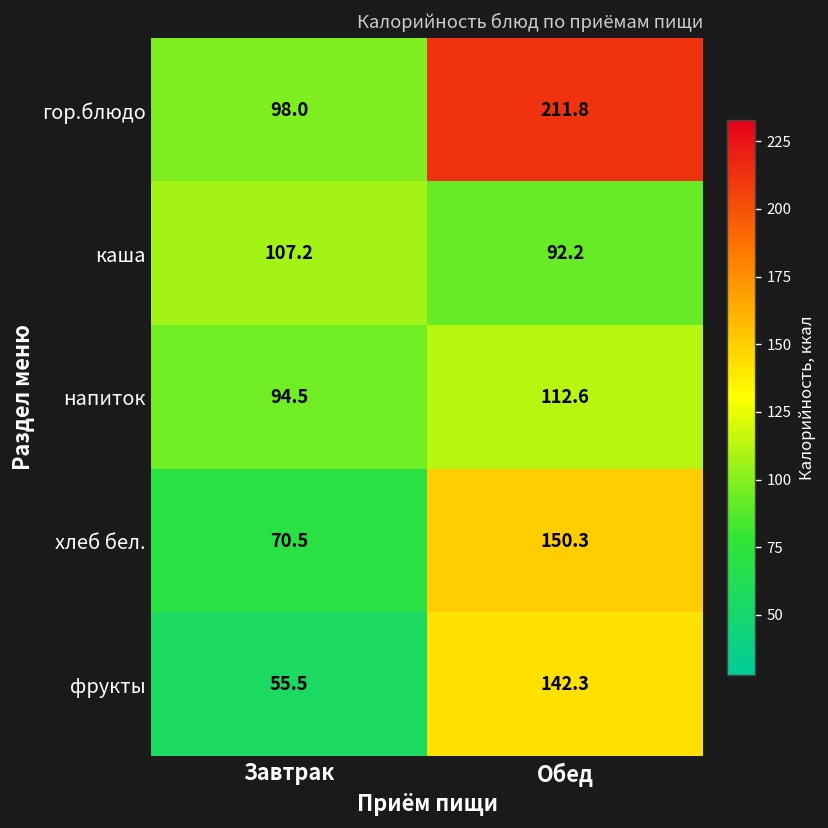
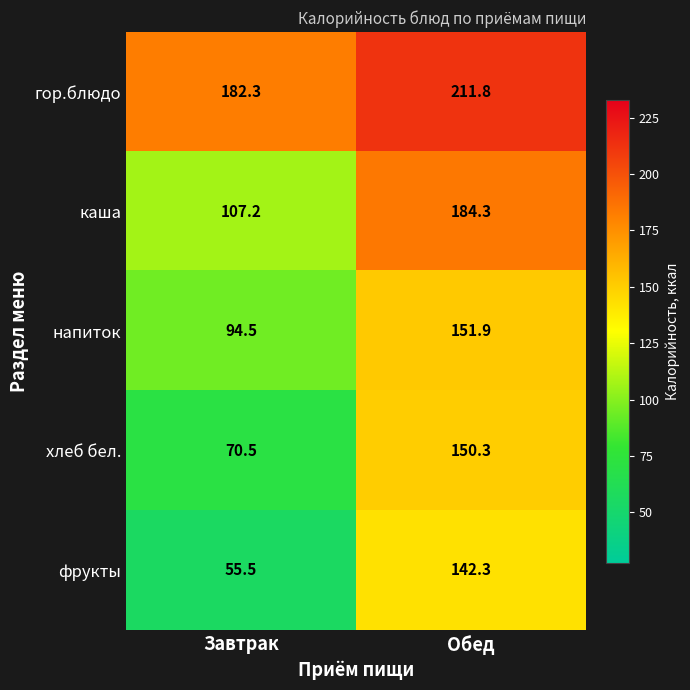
гор.блюдо, Завтрак: 98.0 -> 182.3
каша, Обед: 92.2 -> 184.3
напиток, Обед: 112.6 -> 151.9
